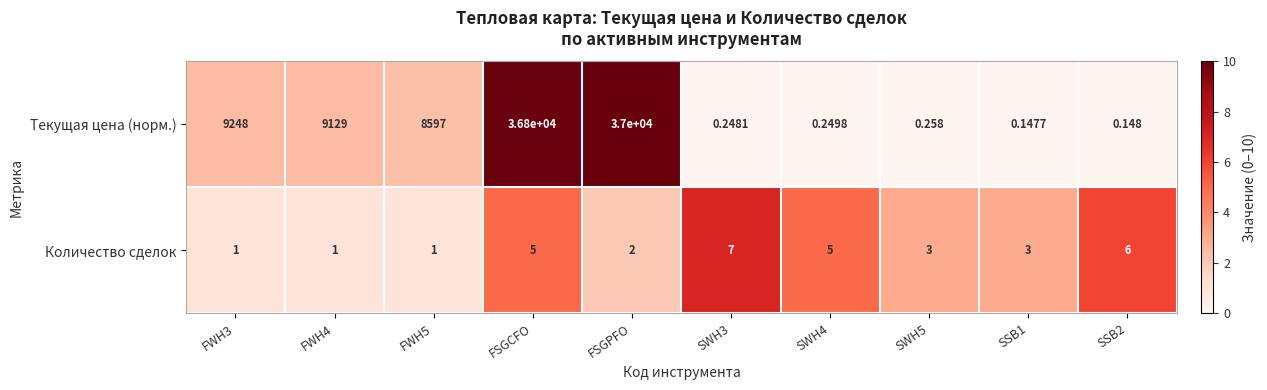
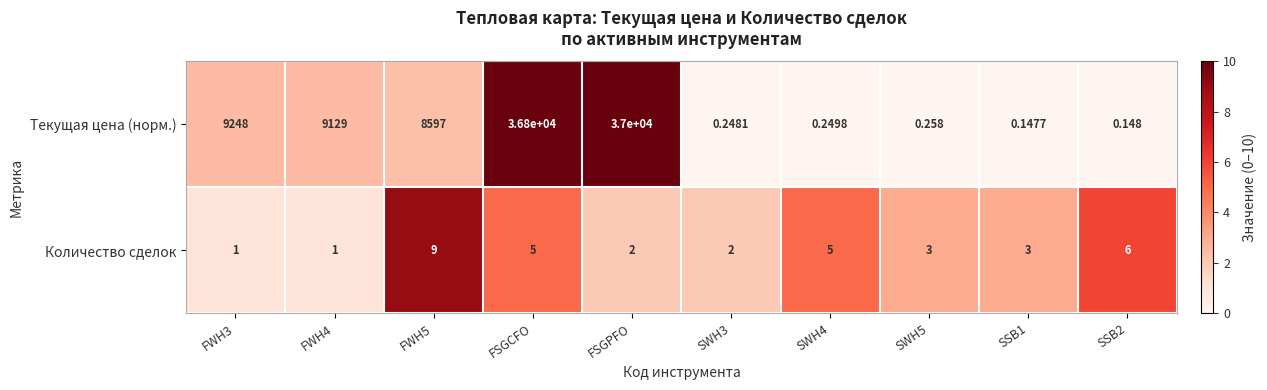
Количество сделок, FWH5: 1 -> 9
Количество сделок, SWH3: 7 -> 2
